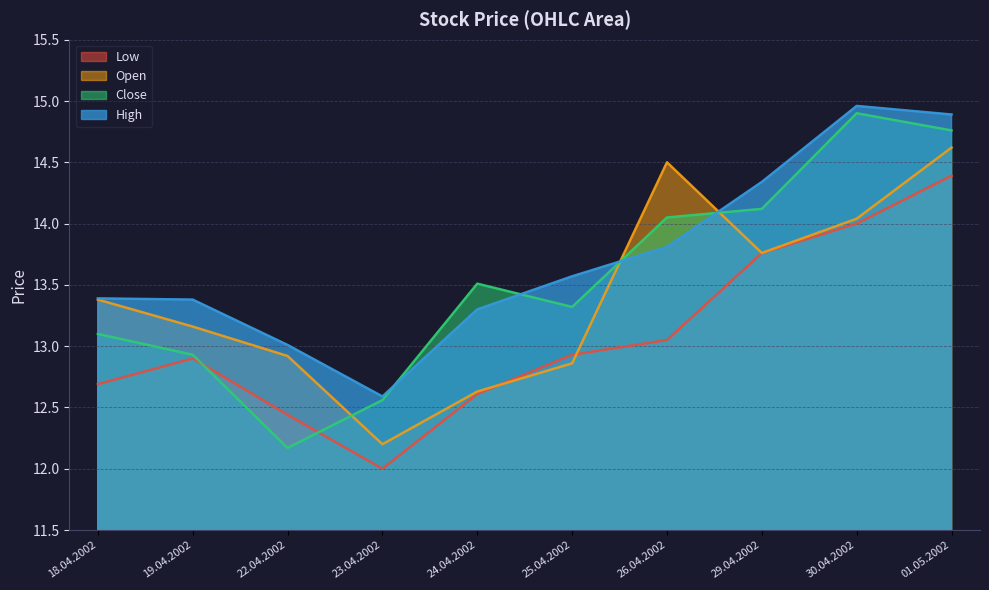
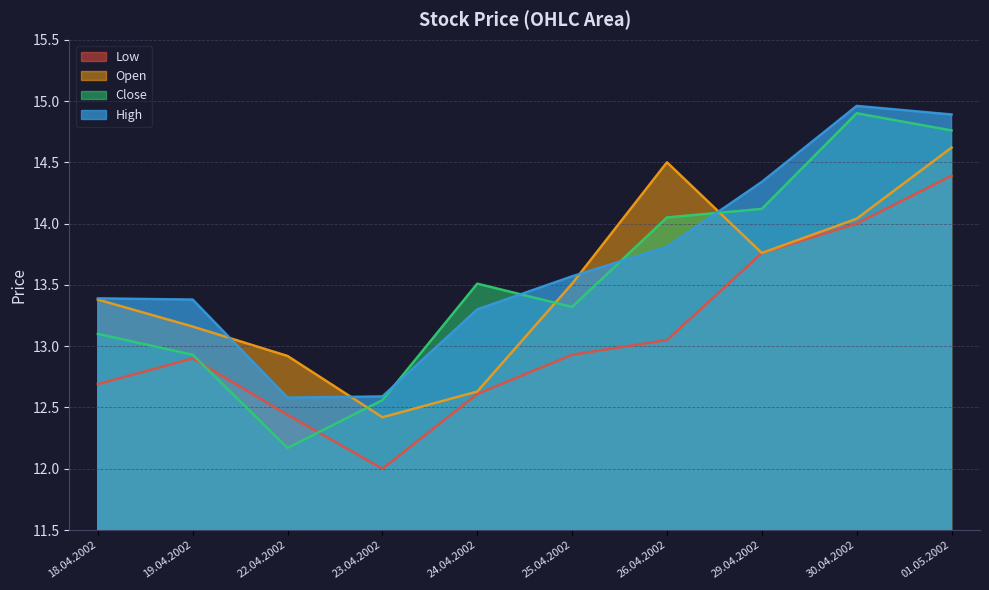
High, 22.04.2002: 13.01 -> 12.58
Open, 23.04.2002: 12.20 -> 12.42
Open, 25.04.2002: 12.86 -> 13.51
